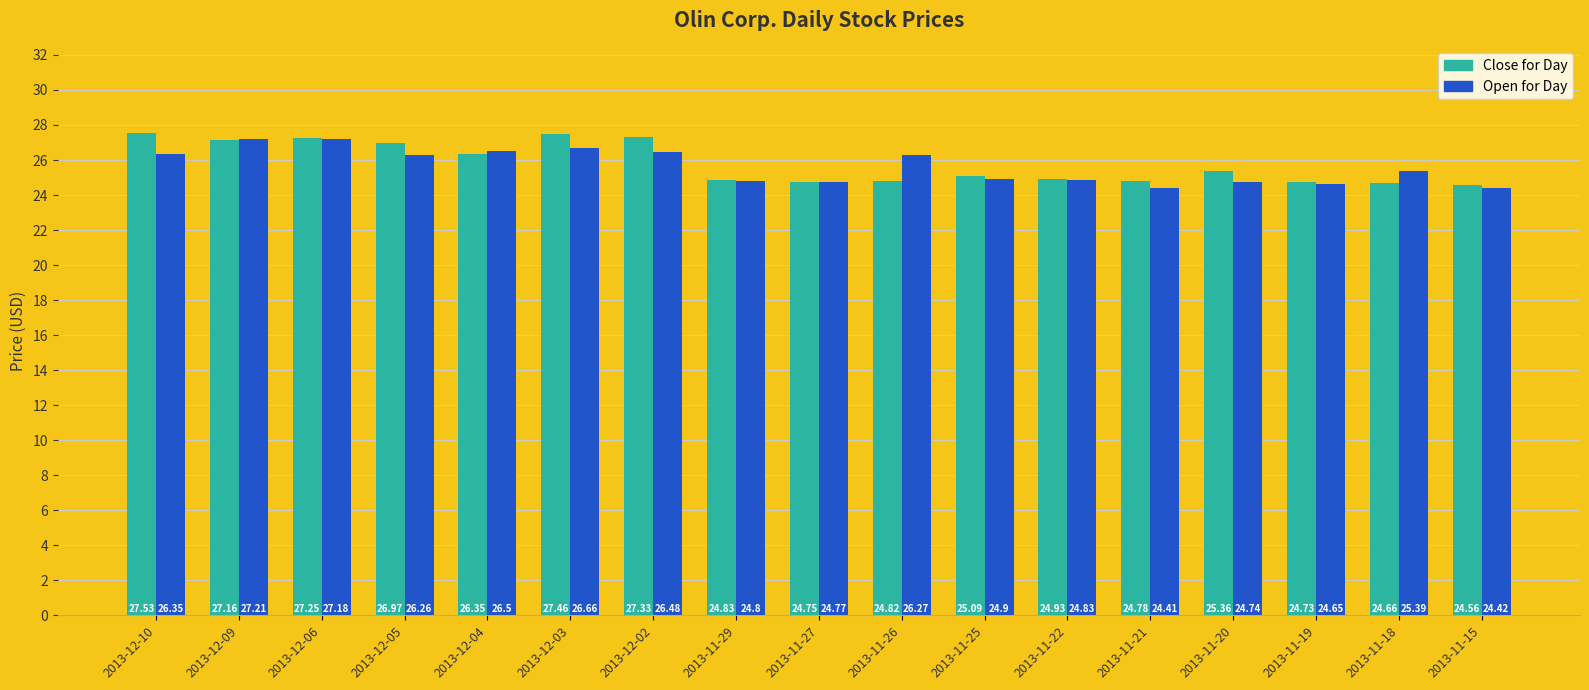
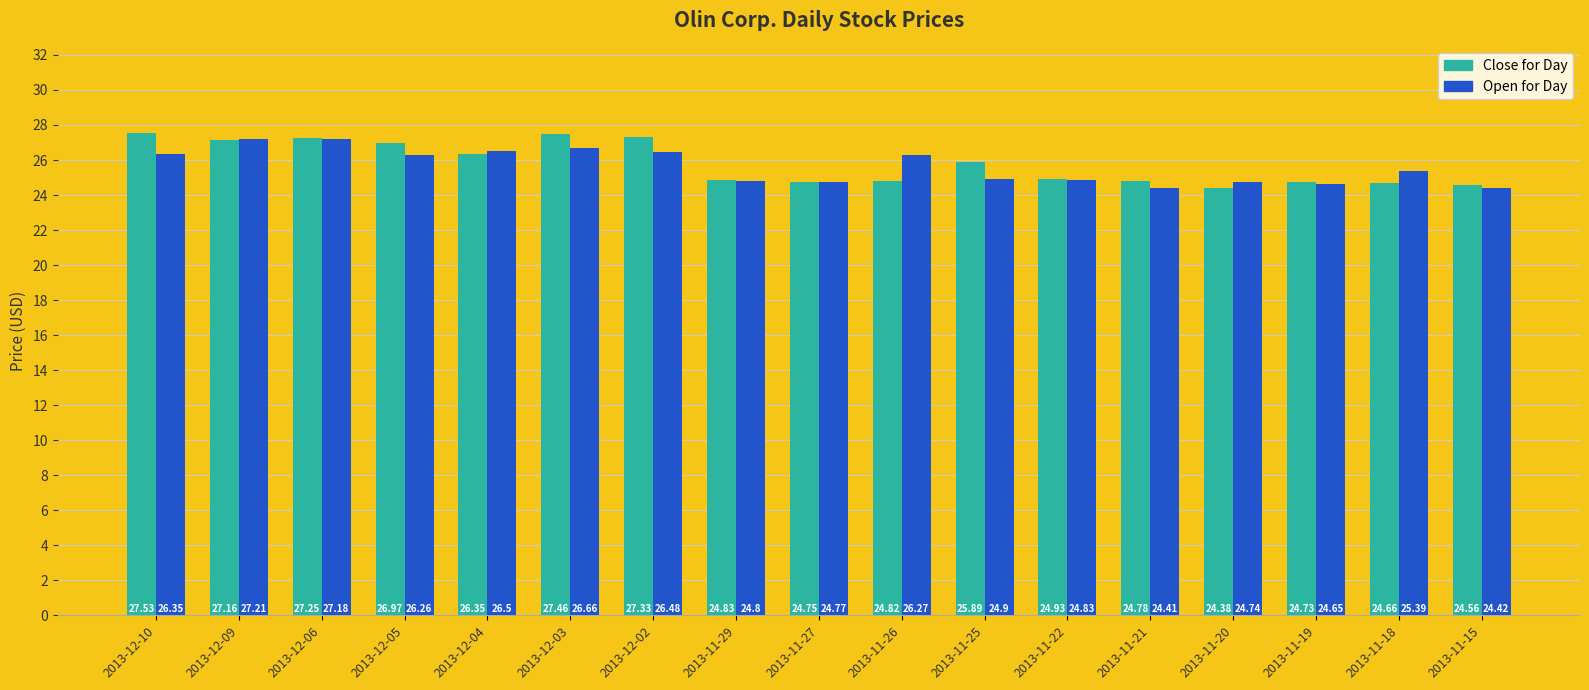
Close for Day, 2013-11-25: 25.09 -> 25.89
Close for Day, 2013-11-20: 25.36 -> 24.38
